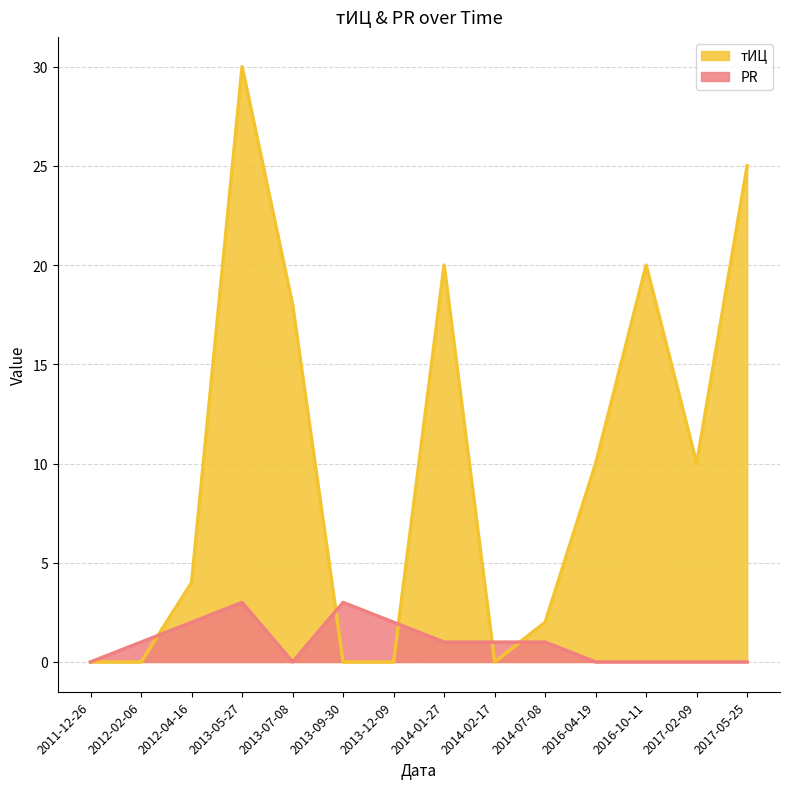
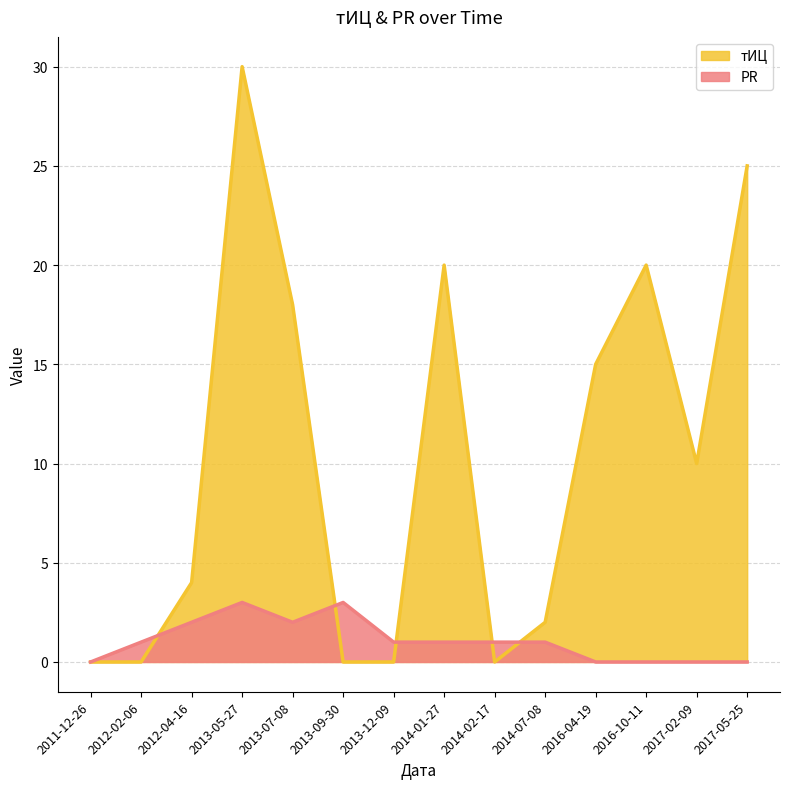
PR, 2013-07-08: 0 -> 2
PR, 2013-12-09: 2 -> 1
тИЦ, 2016-04-19: 10 -> 15
